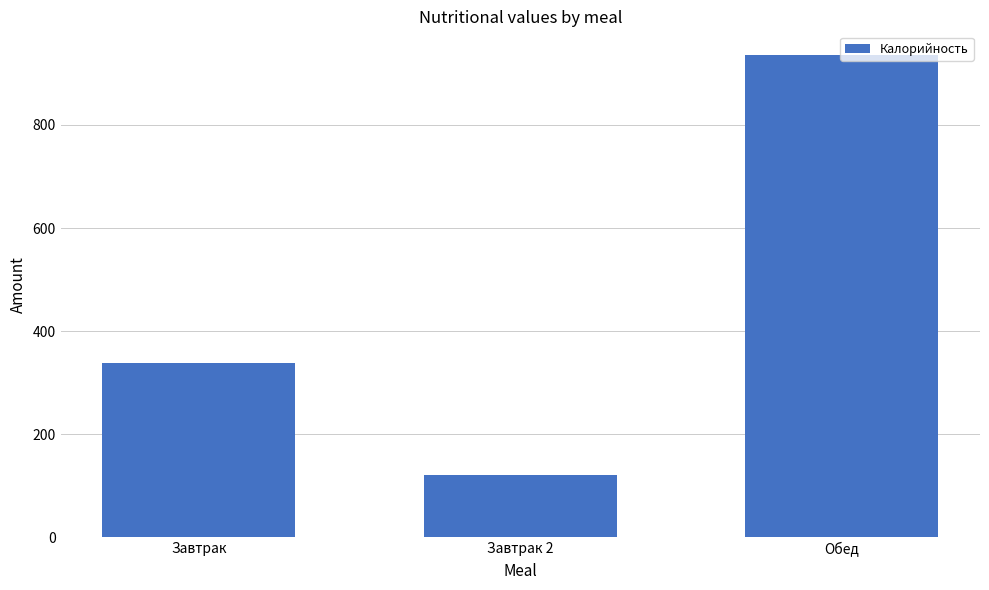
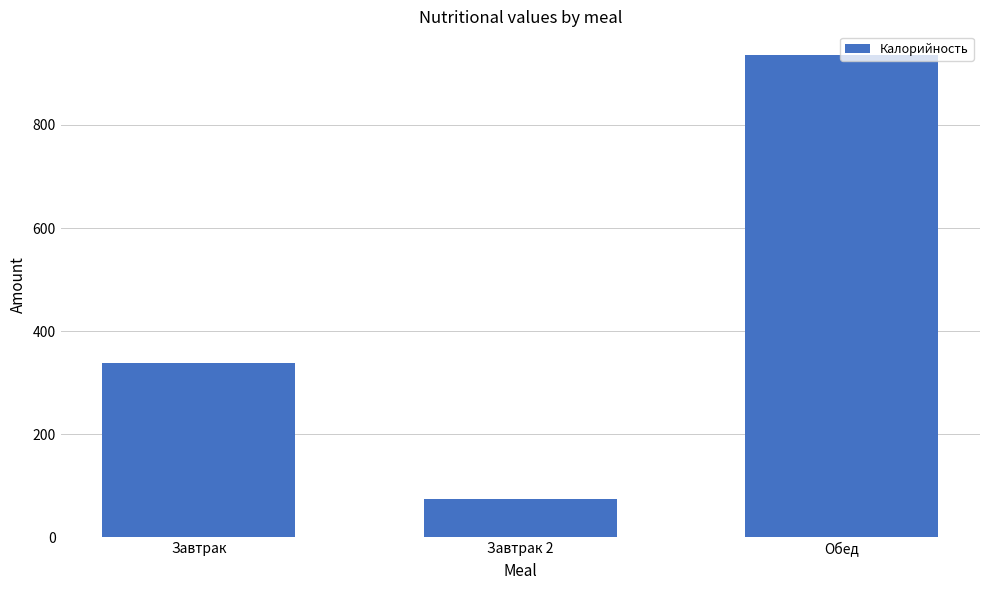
Завтрак 2: 120 -> 70
